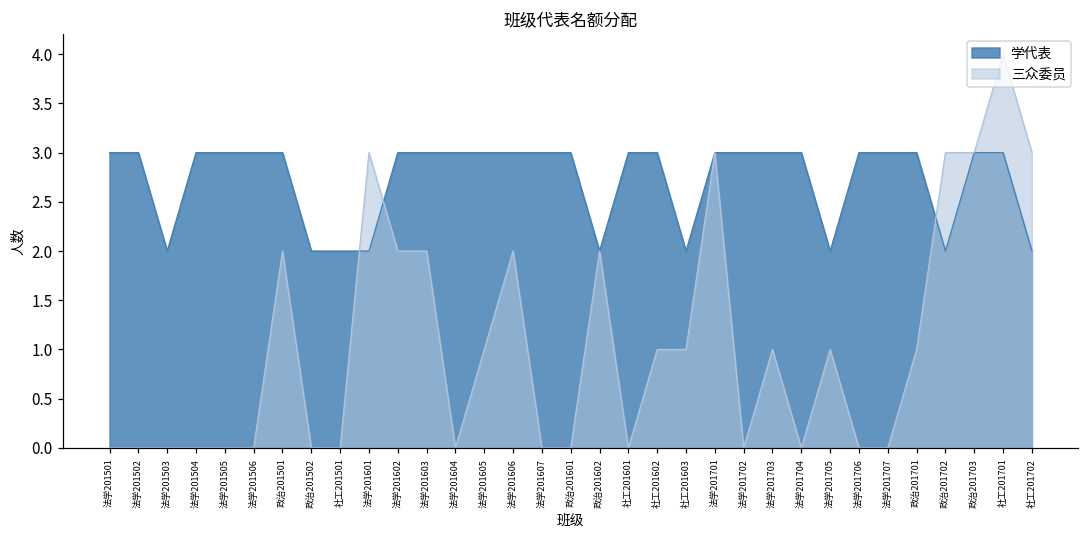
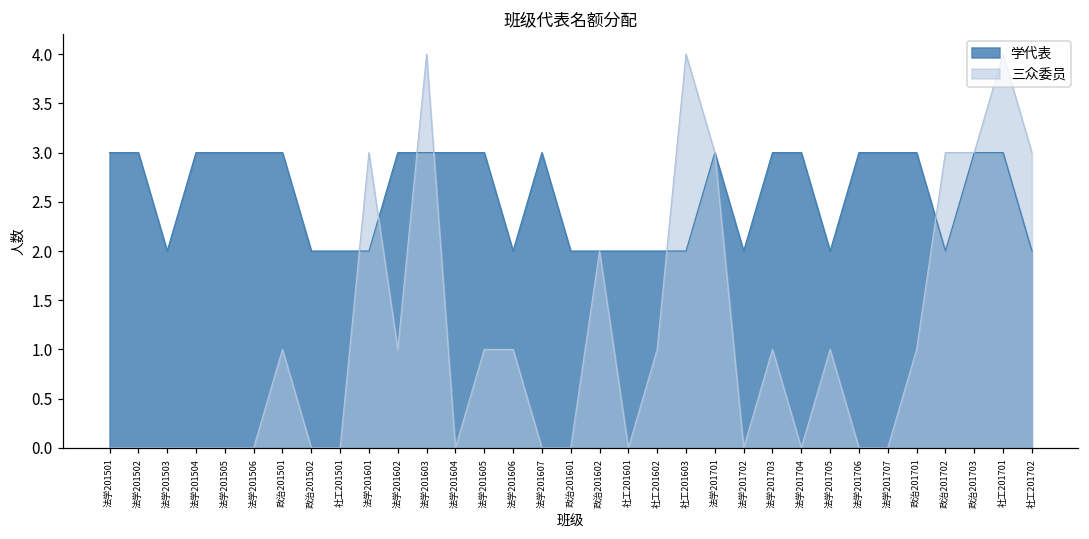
三众委员, 政治201501: 2 -> 1
三众委员, 法学201602: 2 -> 1
三众委员, 法学201603: 2 -> 4
学代表, 法学201606: 3 -> 2
三众委员, 法学201606: 2 -> 1
学代表, 政治201601: 3 -> 2
学代表, 社工201601: 3 -> 2
学代表, 社工201602: 3 -> 2
三众委员, 社工201603: 1 -> 4
学代表, 法学201702: 3 -> 2
